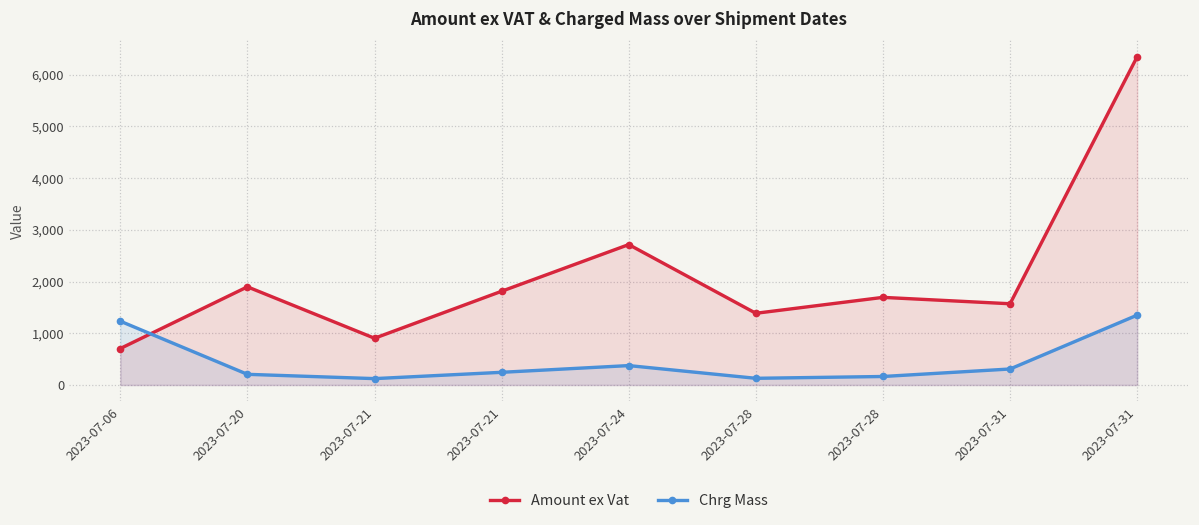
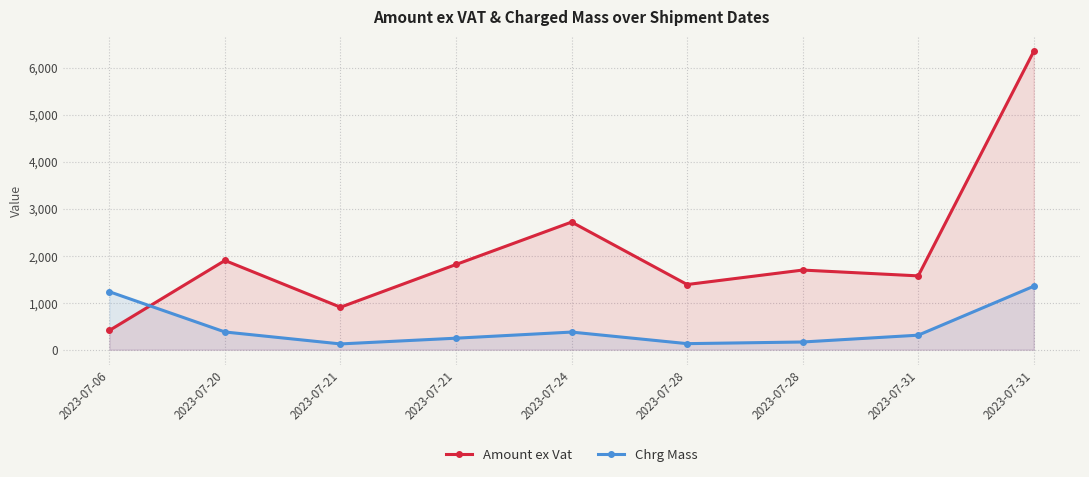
Amount ex Vat, 2023-07-06: 700 -> 400
Chrg Mass, 2023-07-20: 200 -> 400
